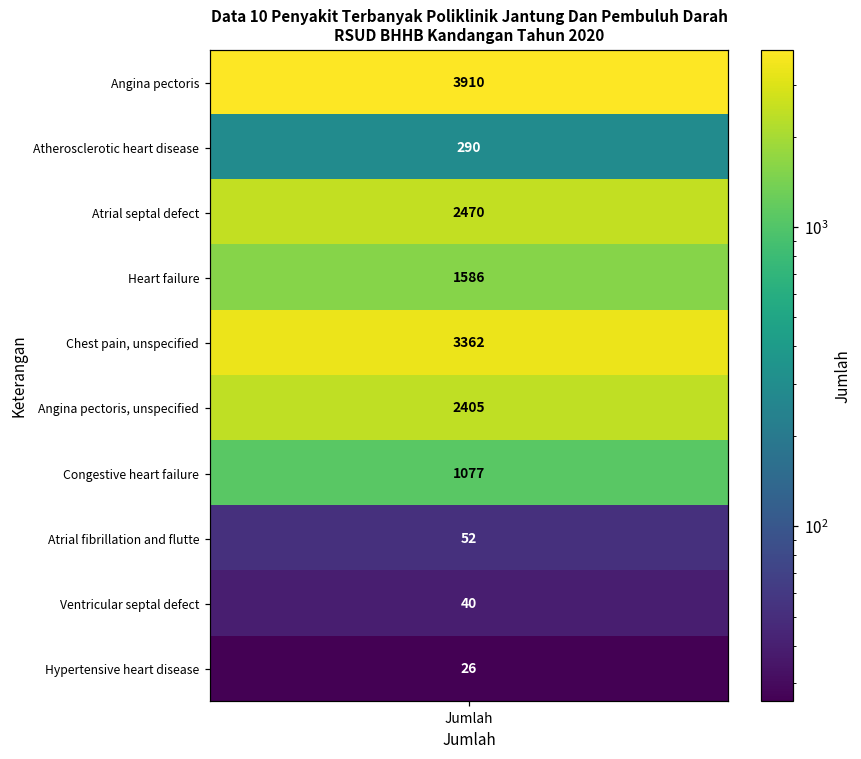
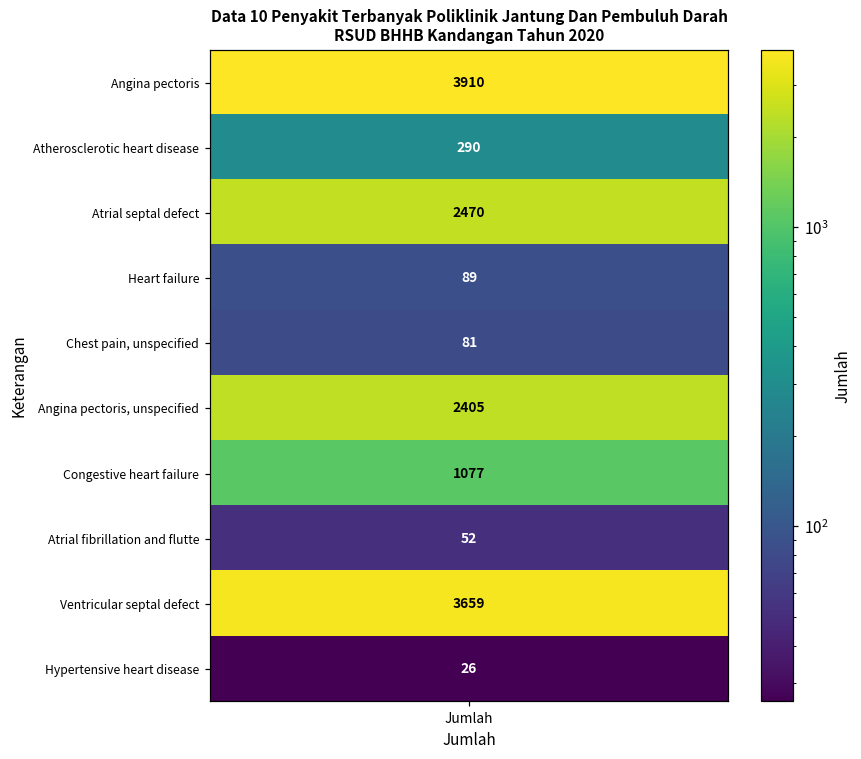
Heart failure, Jumlah: 1586 -> 89
Chest pain, unspecified, Jumlah: 3362 -> 81
Ventricular septal defect, Jumlah: 40 -> 3659
